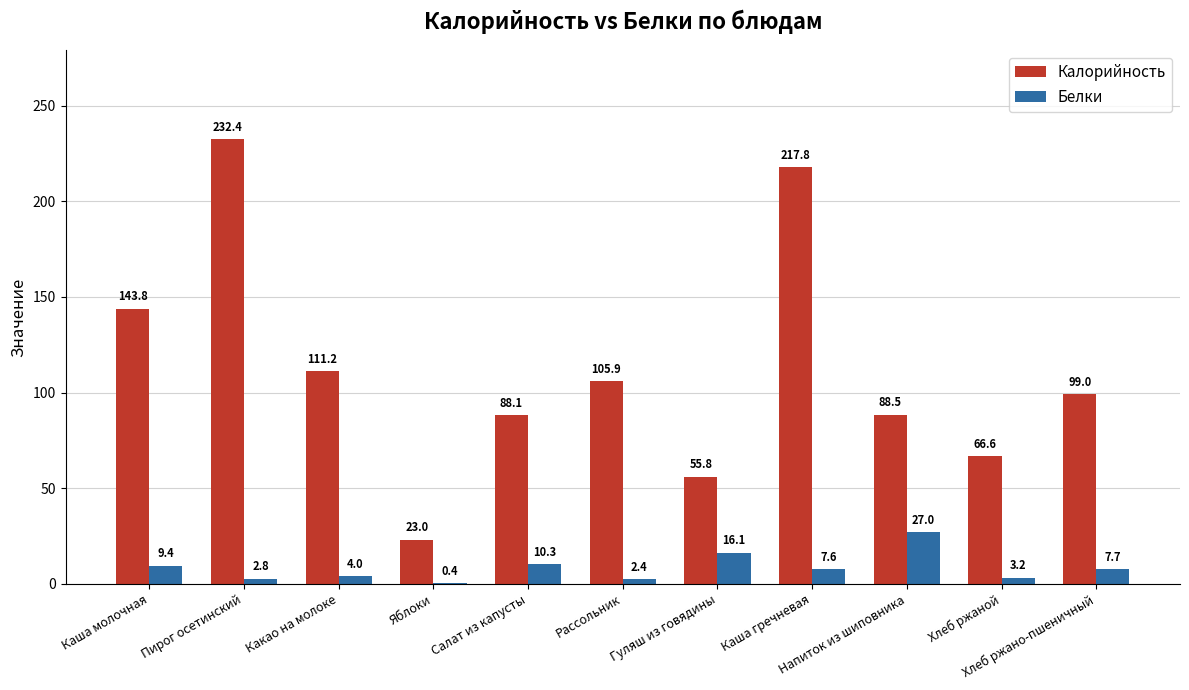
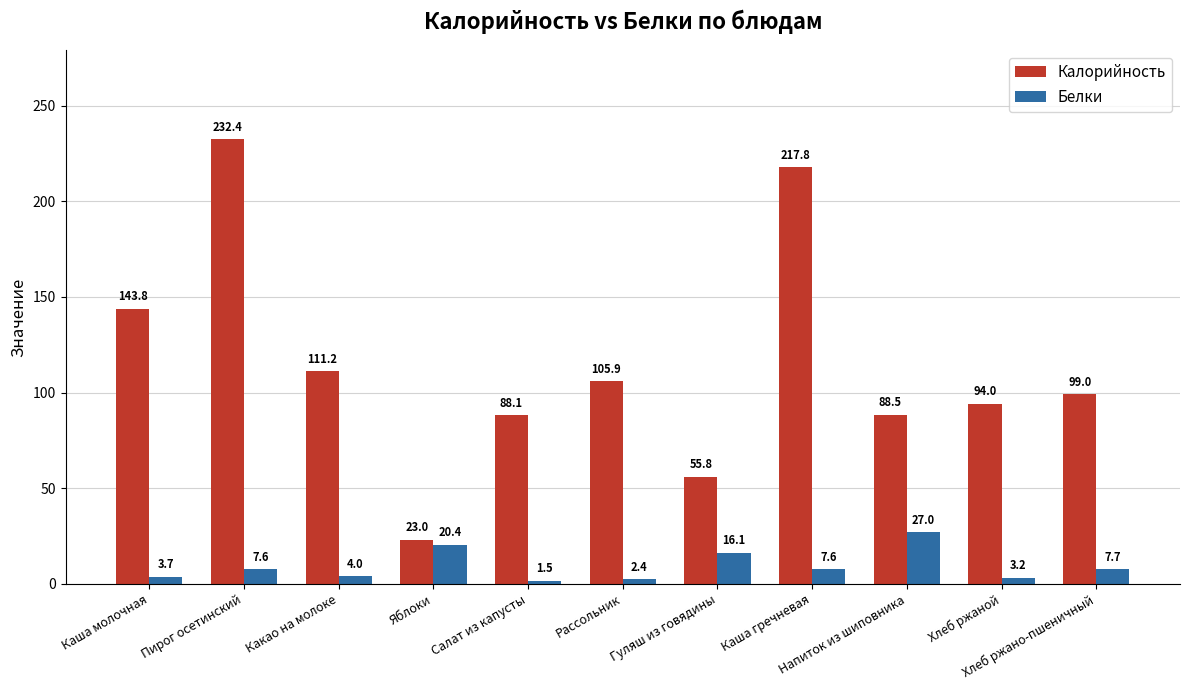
Белки, Каша молочная: 9.4 -> 3.7
Белки, Пирог осетинский: 2.8 -> 7.6
Белки, Яблоки: 0.4 -> 20.4
Белки, Салат из капусты: 10.3 -> 1.5
Калорийность, Хлеб ржаной: 66.6 -> 94.0
